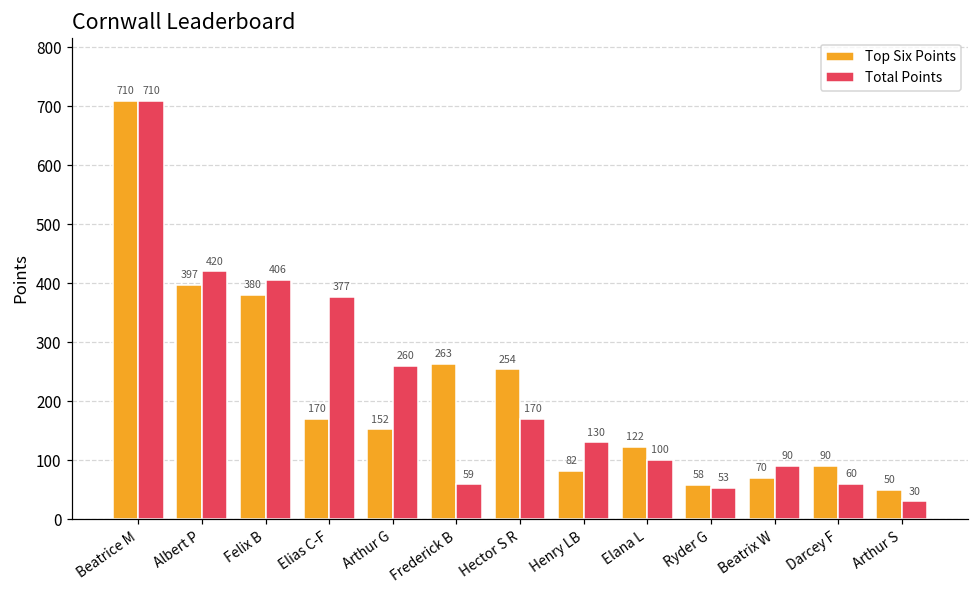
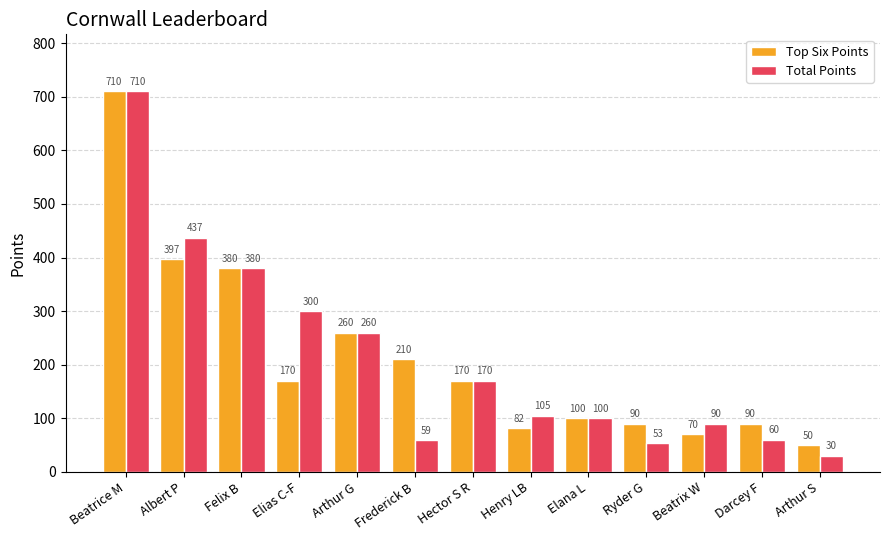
Total Points, Albert P: 420 -> 437
Total Points, Felix B: 406 -> 380
Total Points, Elias C-F: 377 -> 300
Top Six Points, Arthur G: 152 -> 260
Top Six Points, Frederick B: 263 -> 210
Top Six Points, Hector S R: 254 -> 170
Total Points, Henry LB: 130 -> 105
Top Six Points, Elana L: 122 -> 100
Top Six Points, Ryder G: 58 -> 90
